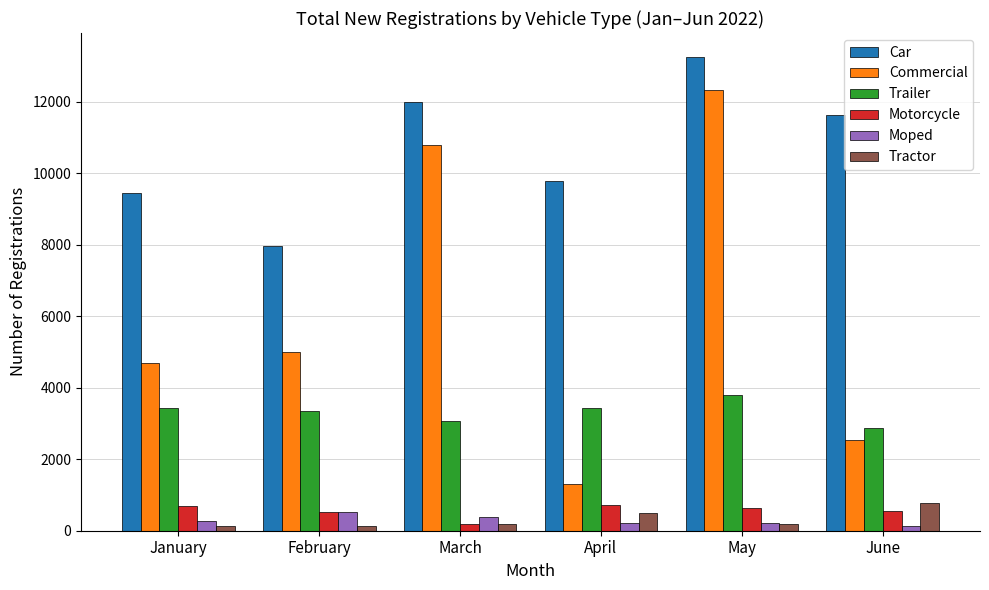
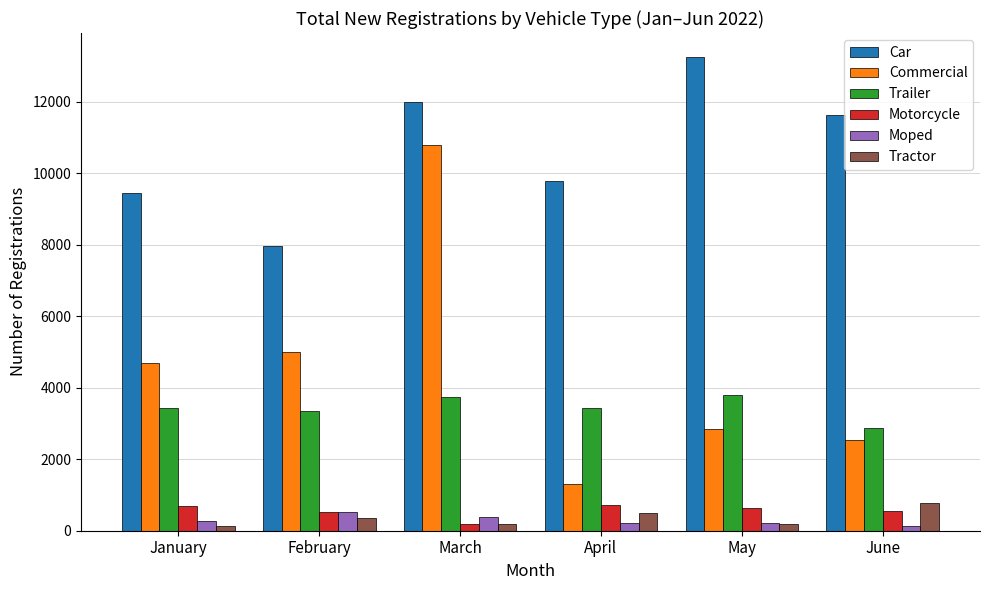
Tractor, February: 100 -> 400
Trailer, March: 3100 -> 3800
Commercial, May: 12300 -> 2800
